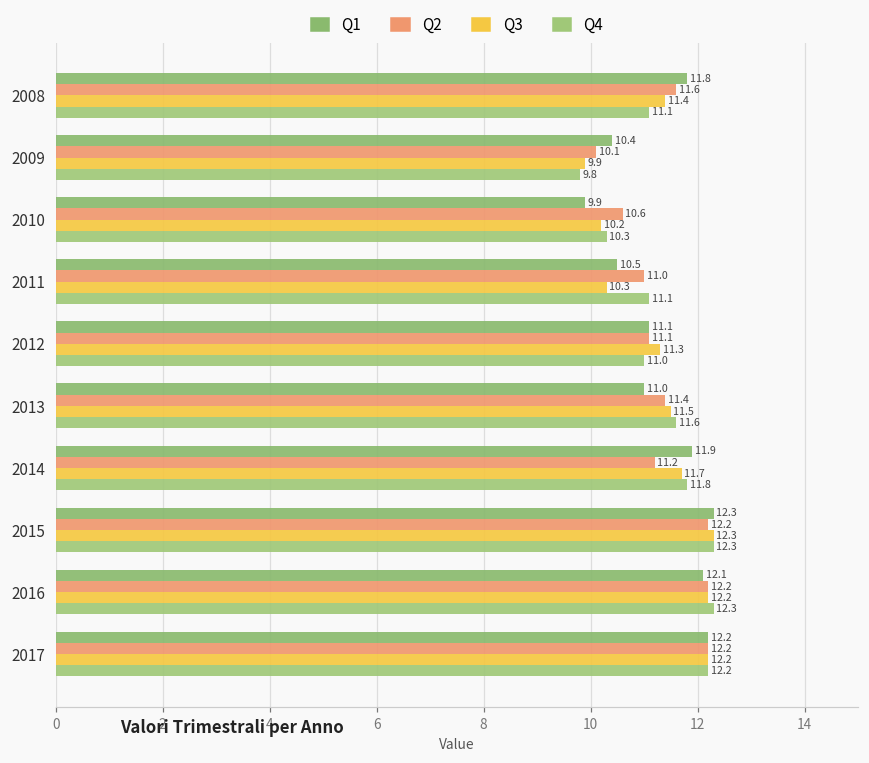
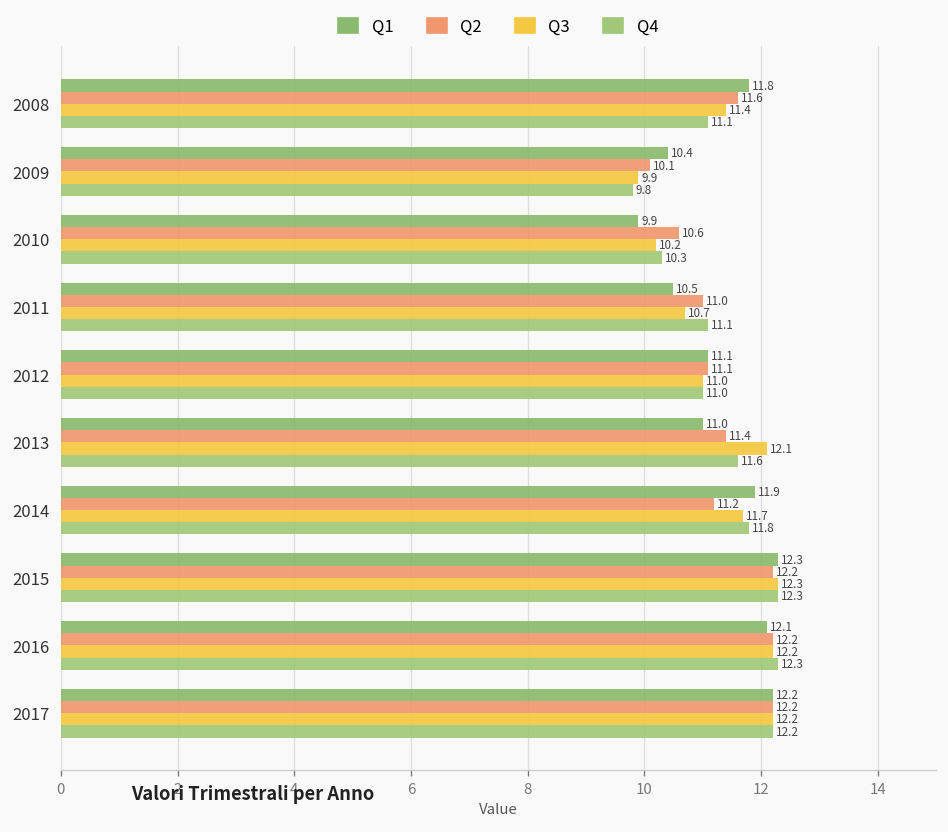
Q3, 2011: 10.3 -> 10.7
Q3, 2012: 11.3 -> 11.0
Q3, 2013: 11.5 -> 12.1
